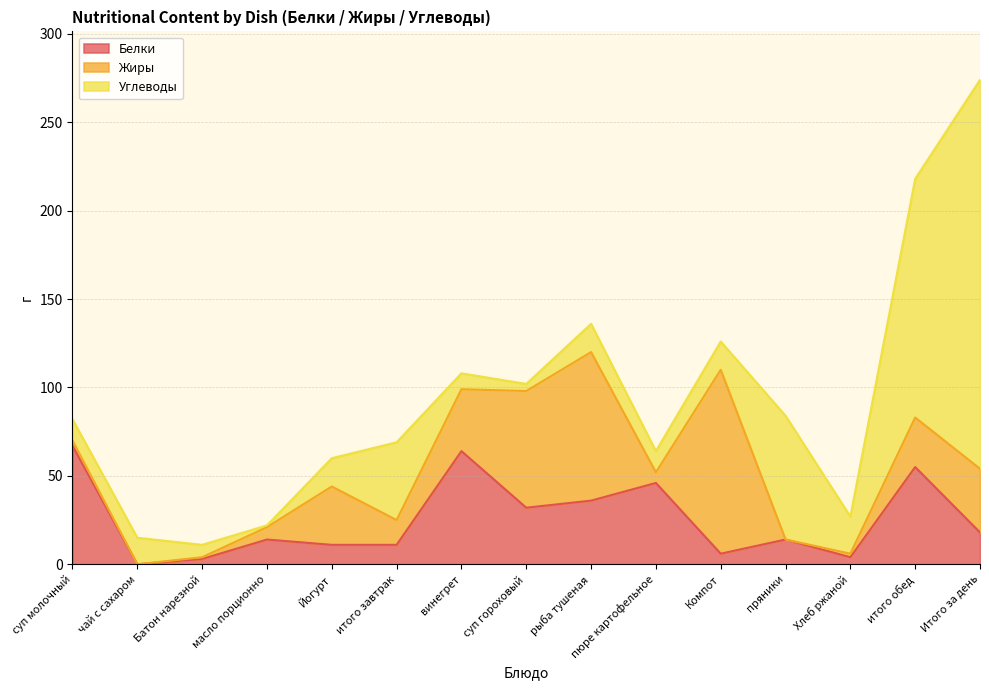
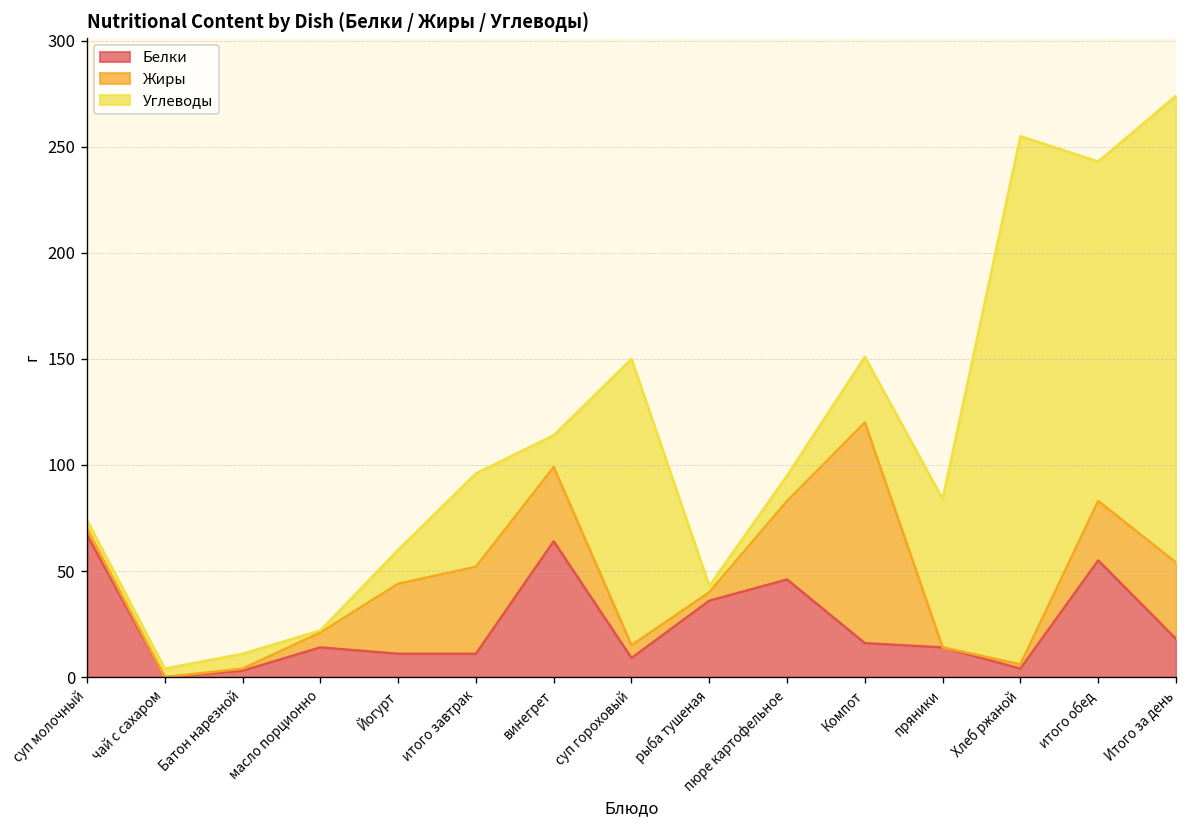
Углеводы, суп молочный: 12 -> 4
Углеводы, чай с сахаром: 15 -> 4
Жиры, итого завтрак: 14 -> 41
Углеводы, винегрет: 9 -> 15
Белки, суп гороховый: 32 -> 9
Жиры, суп гороховый: 66 -> 6
Углеводы, суп гороховый: 4 -> 135
Жиры, рыба тушеная: 84 -> 4
Углеводы, рыба тушеная: 16 -> 3
Жиры, пюре картофельное: 6 -> 37
Белки, Компот: 6 -> 16
Углеводы, Компот: 16 -> 31
Углеводы, Хлеб ржаной: 21 -> 249
Углеводы, итого обед: 135 -> 160
